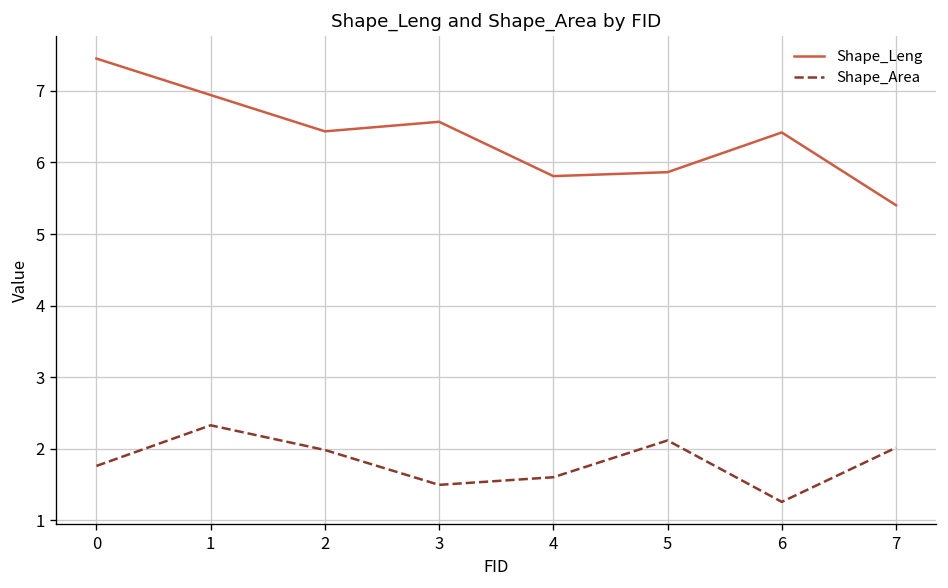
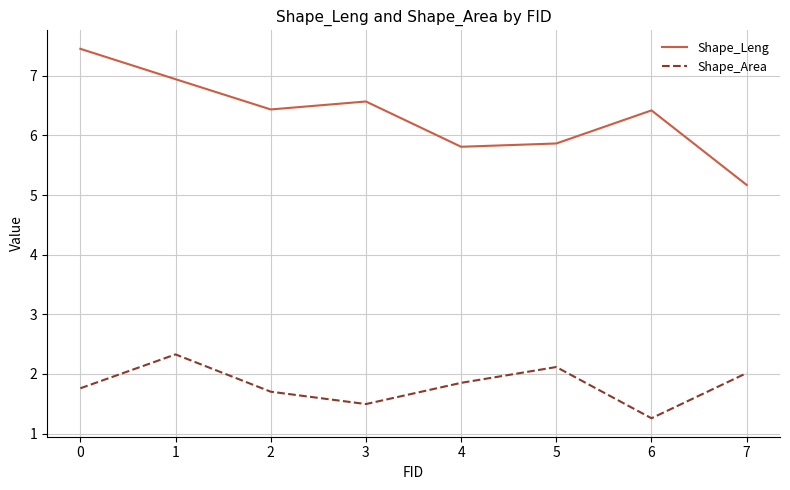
Shape_Area, 2: 2.0 -> 1.7
Shape_Area, 4: 1.6 -> 1.9
Shape_Leng, 7: 5.4 -> 5.2
